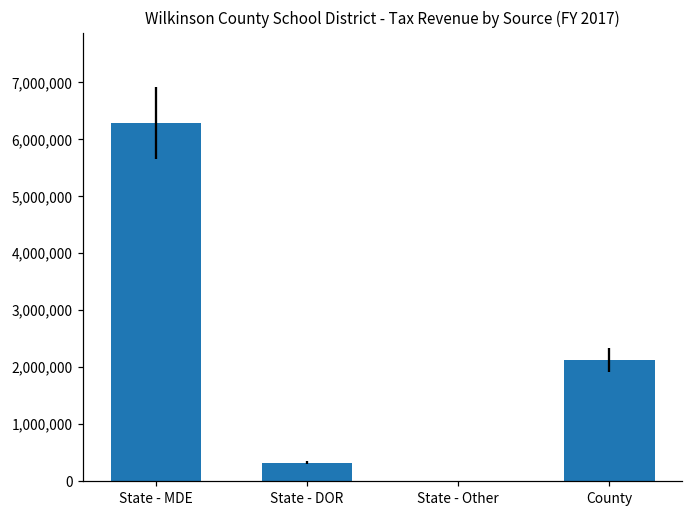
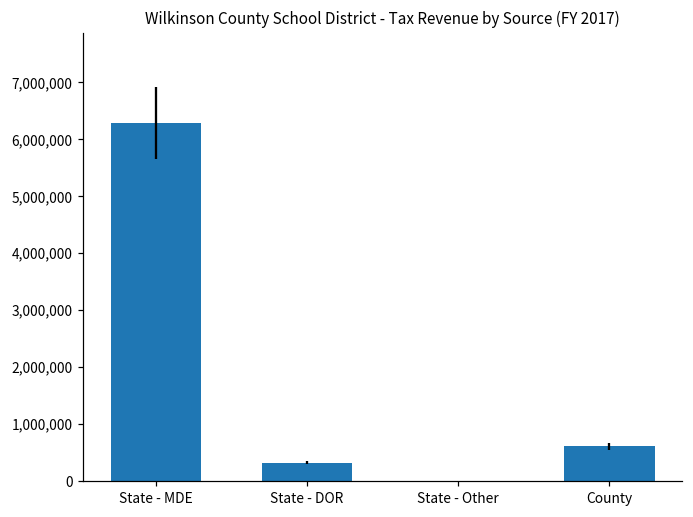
County: 2,100,000 -> 600,000
